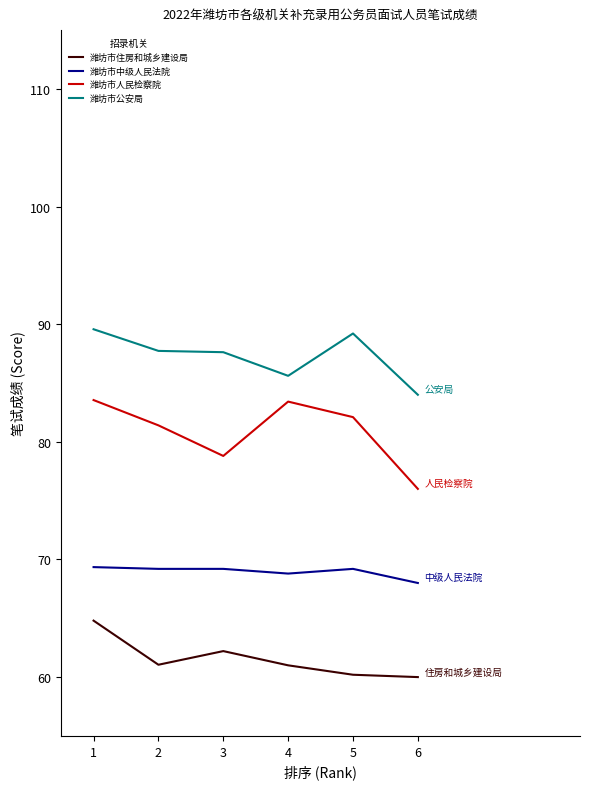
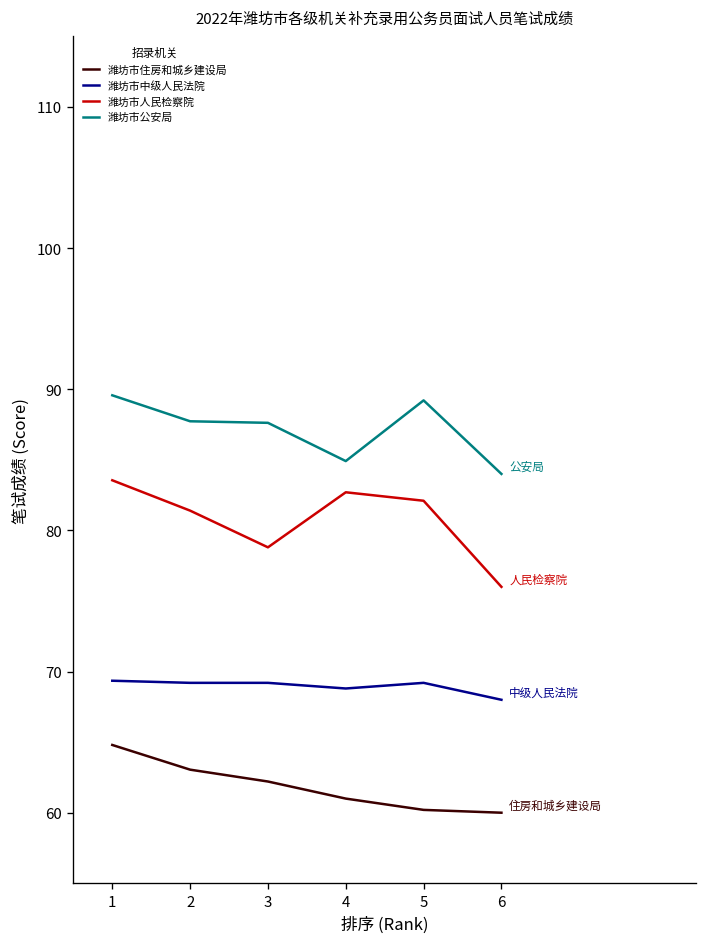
潍坊市住房和城乡建设局, 2: 61.1 -> 63.1
潍坊市人民检察院, 4: 83.4 -> 82.7
潍坊市公安局, 4: 85.6 -> 84.9
